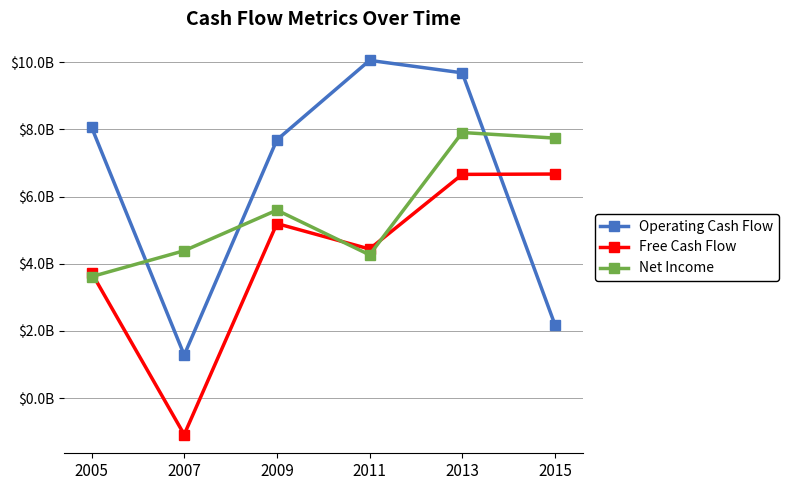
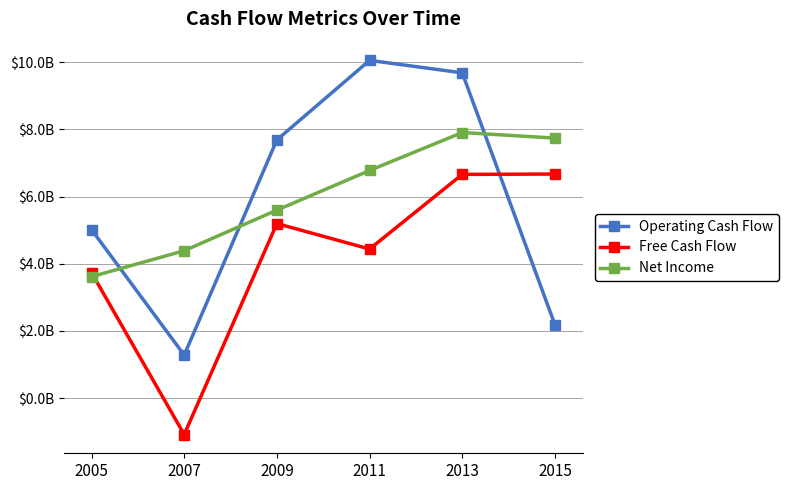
Operating Cash Flow, 2005: $8100000000 -> $5000000000
Net Income, 2011: $4300000000 -> $6800000000
